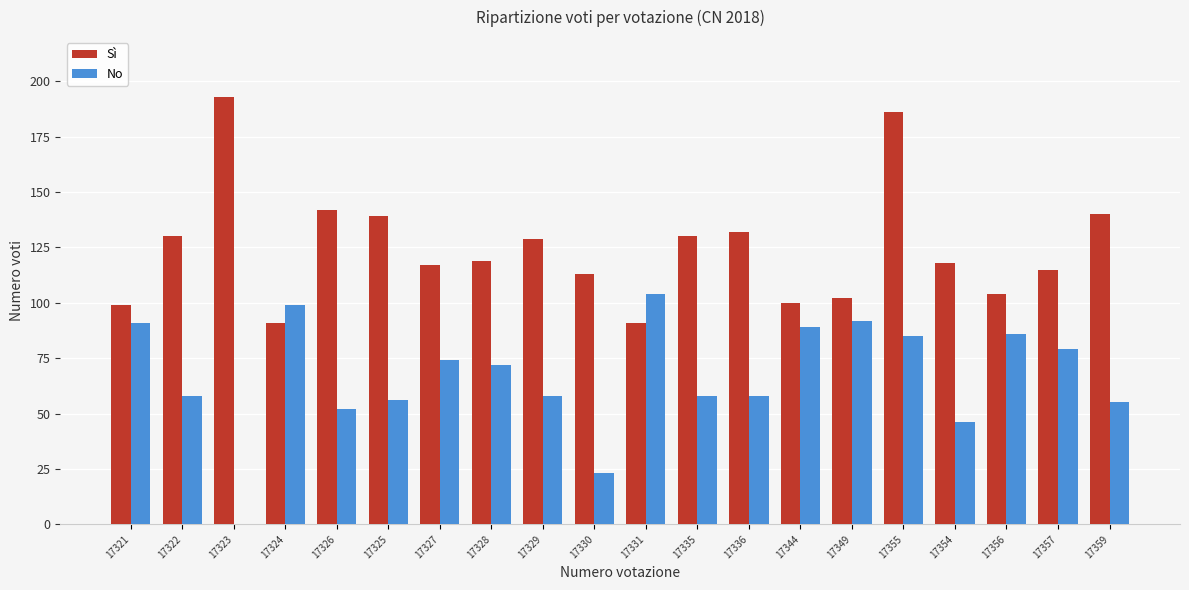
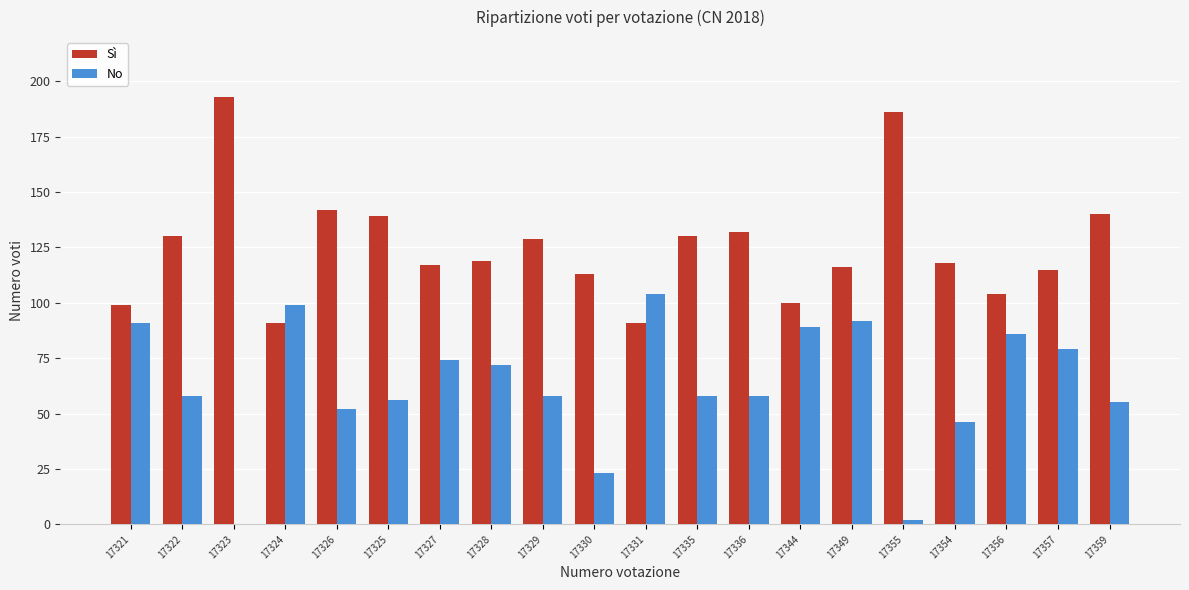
Sì, 17349: 102 -> 116
No, 17355: 85 -> 2
